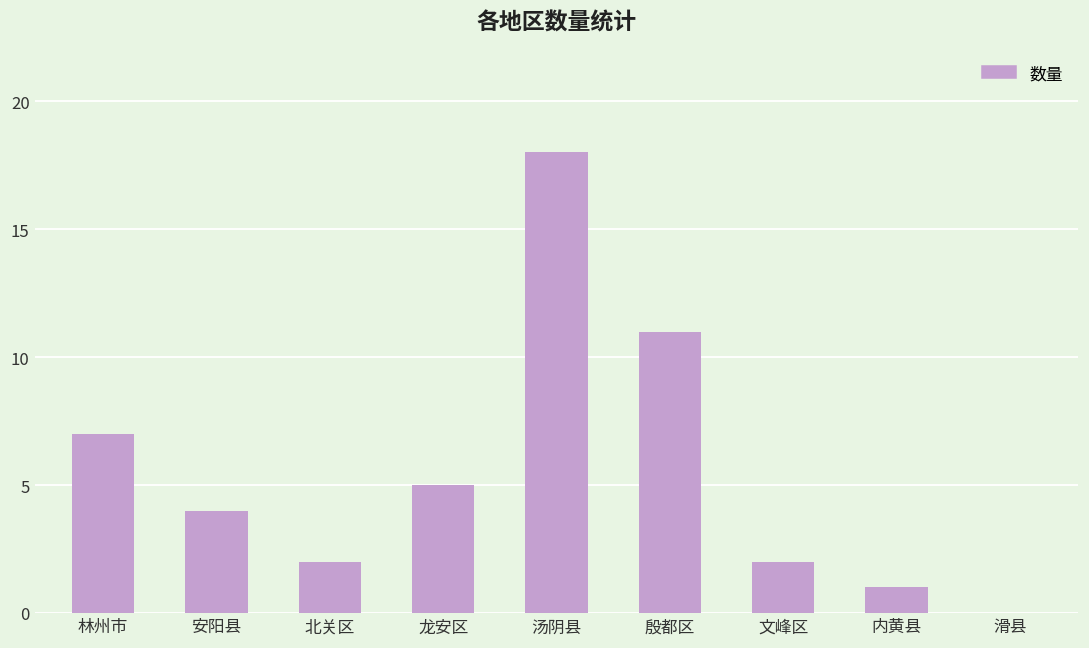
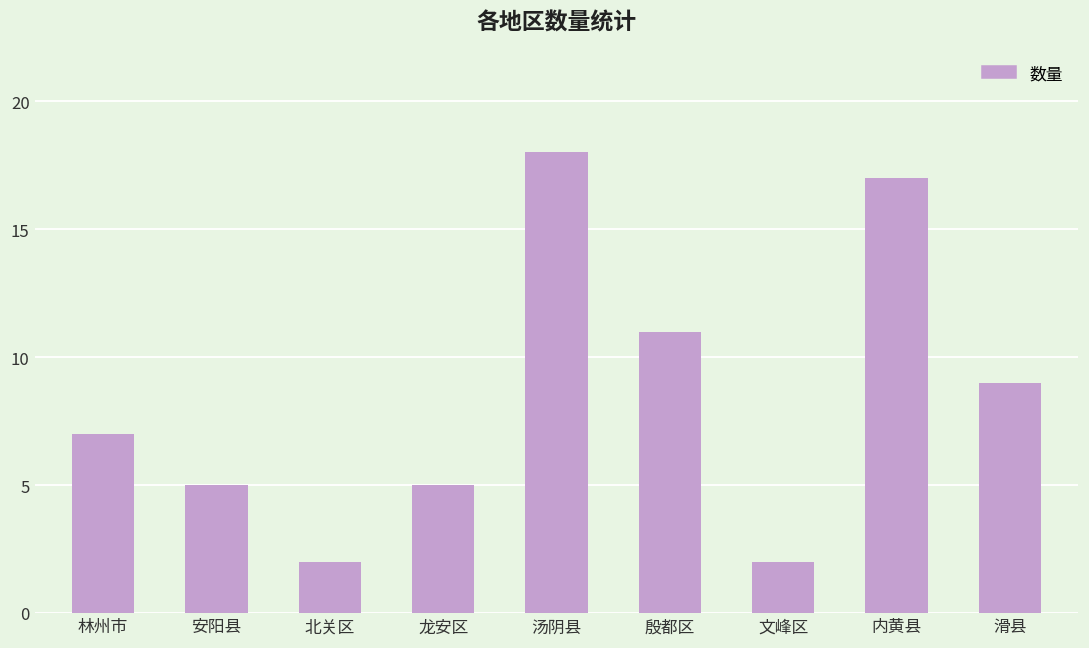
安阳县: 4 -> 5
内黄县: 1 -> 17
滑县: 0 -> 9
